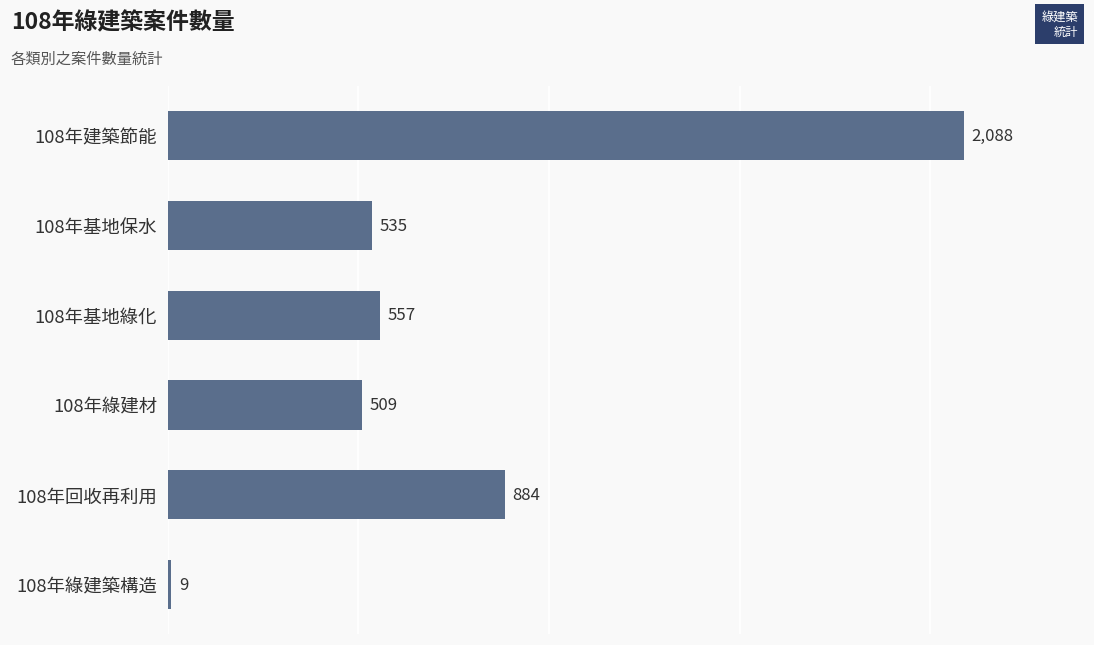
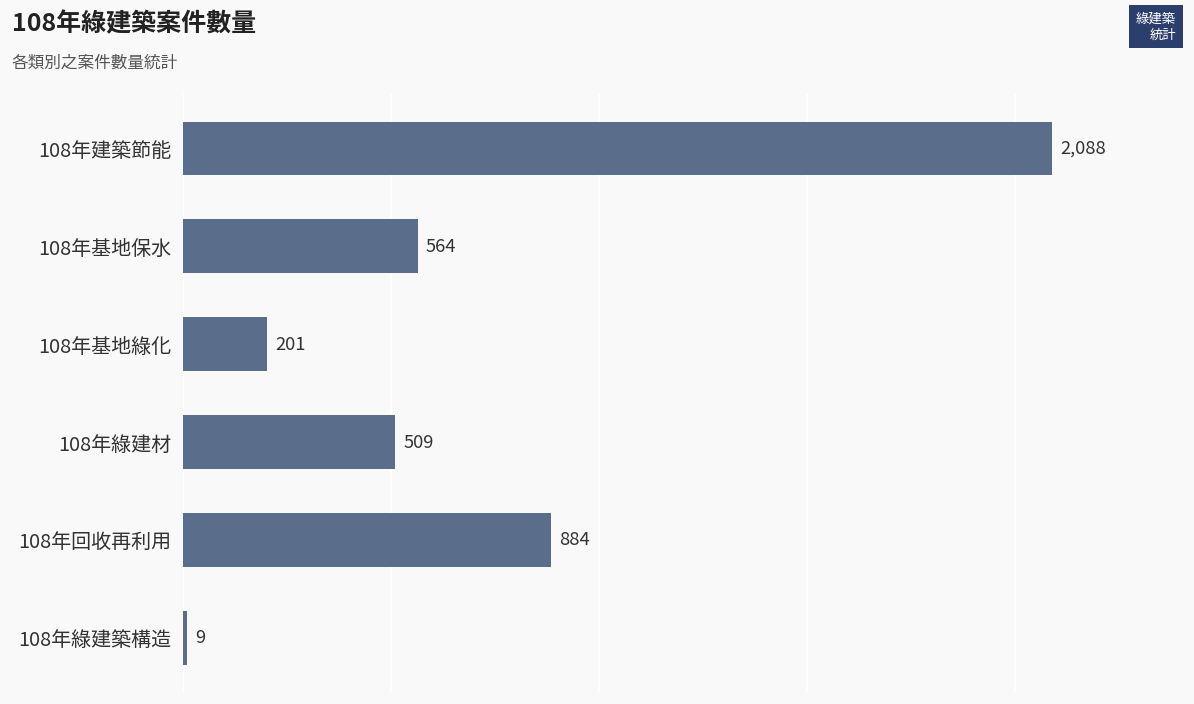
108年基地保水: 535 -> 564
108年基地綠化: 557 -> 201
